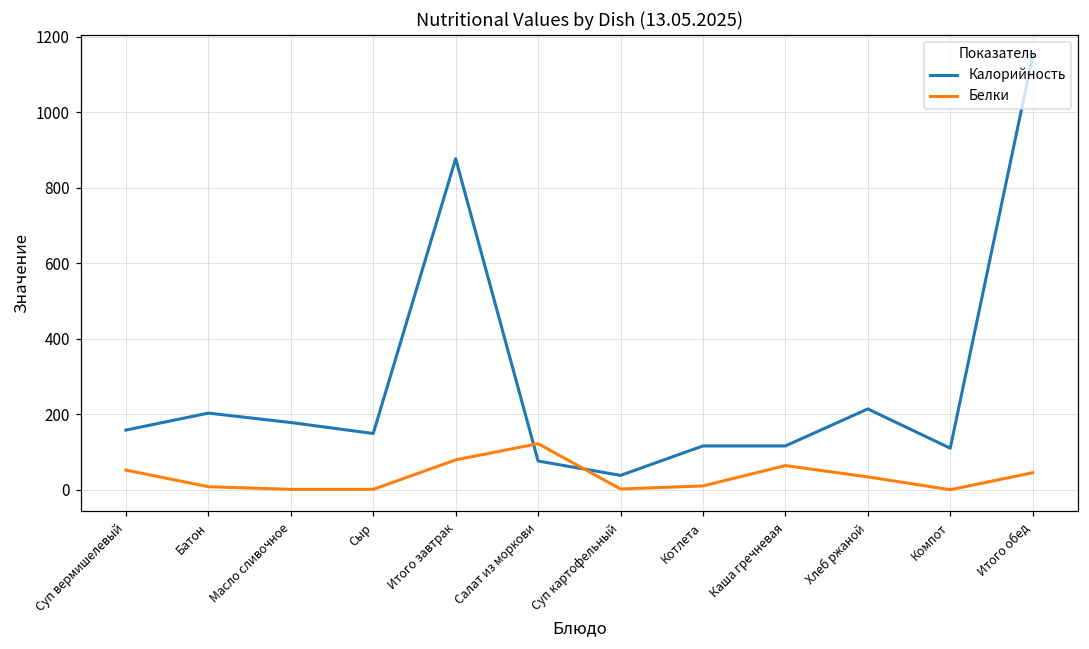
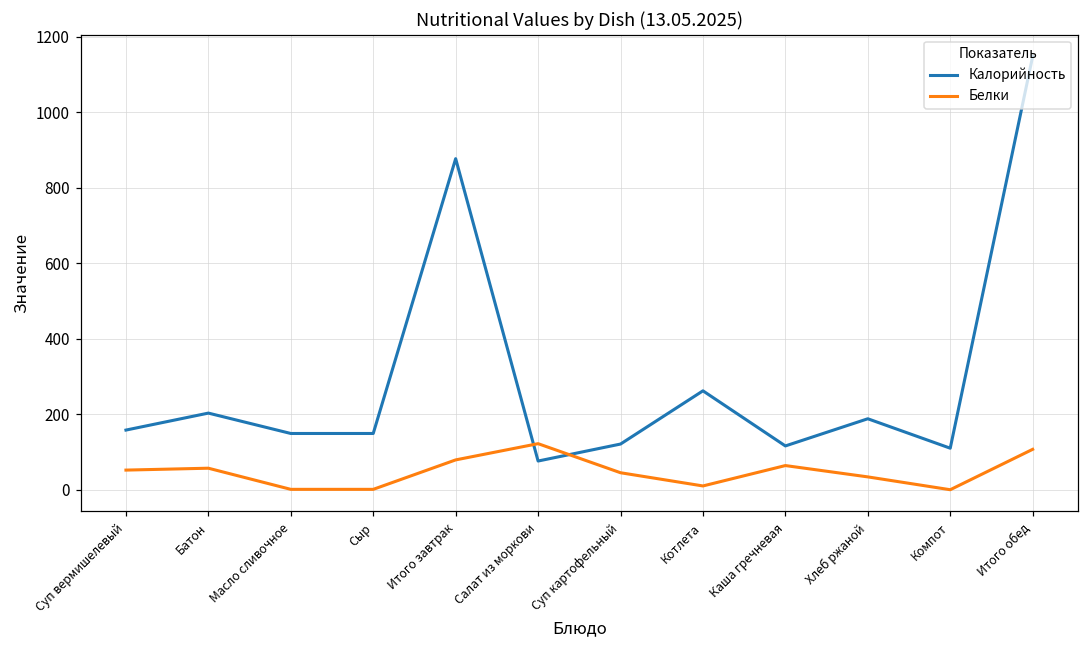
Белки, Батон: 10 -> 60
Калорийность, Масло сливочное: 180 -> 150
Калорийность, Суп картофельный: 40 -> 120
Белки, Суп картофельный: 0 -> 50
Калорийность, Котлета: 120 -> 260
Калорийность, Хлеб ржаной: 210 -> 190
Белки, Итого обед: 50 -> 110
